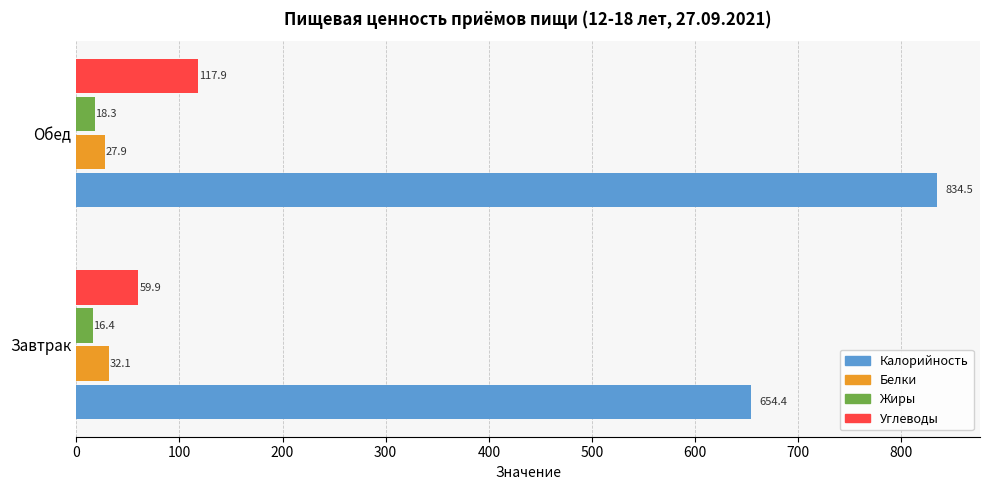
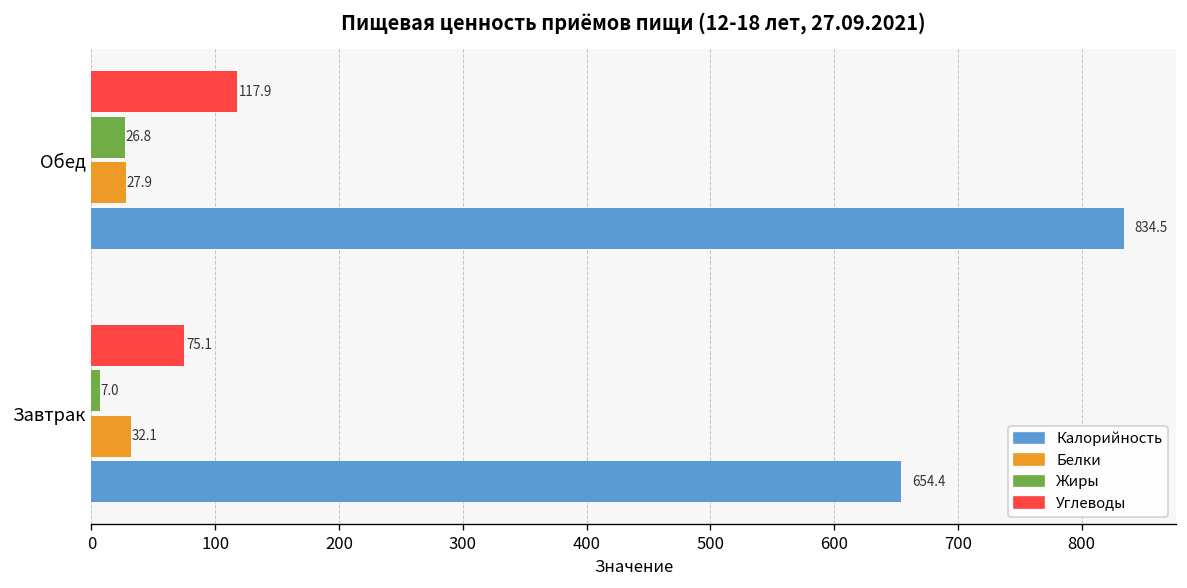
Жиры, Обед: 18.3 -> 26.8
Углеводы, Завтрак: 59.9 -> 75.1
Жиры, Завтрак: 16.4 -> 7.0
